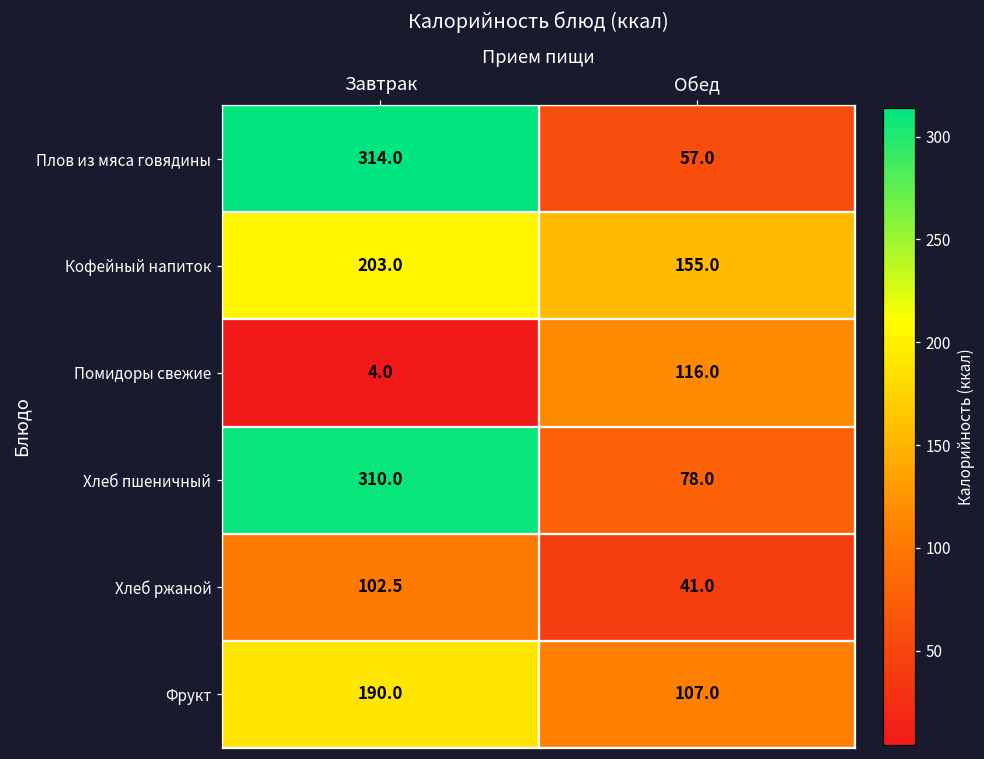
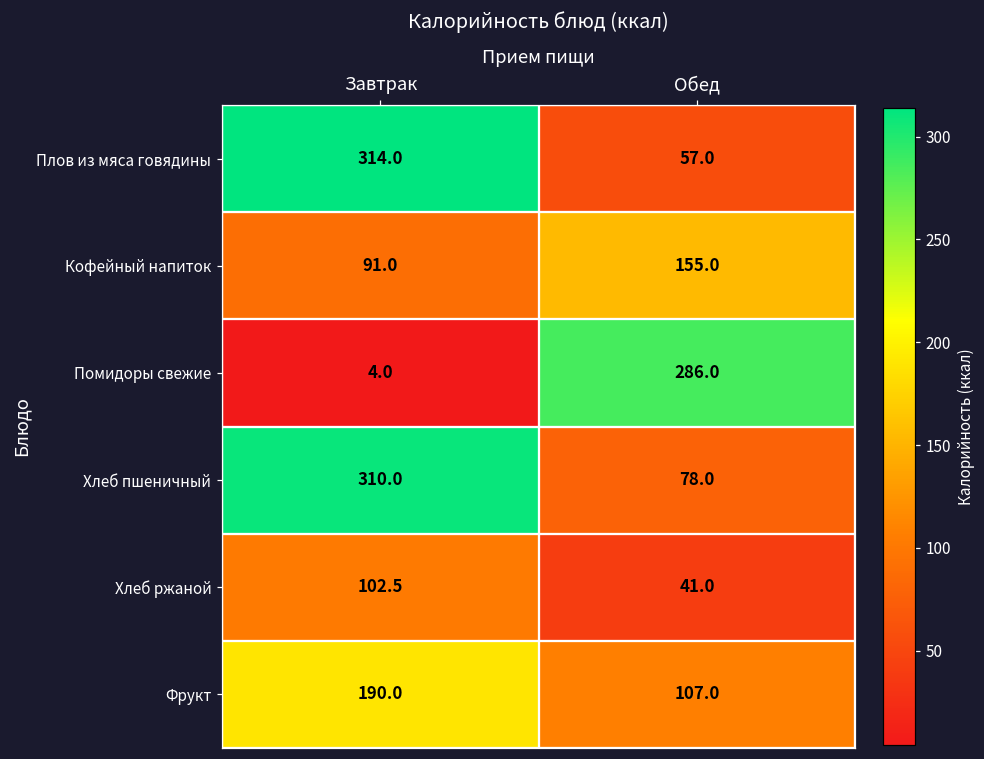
Кофейный напиток, Завтрак: 203.0 -> 91.0
Помидоры свежие, Обед: 116.0 -> 286.0
